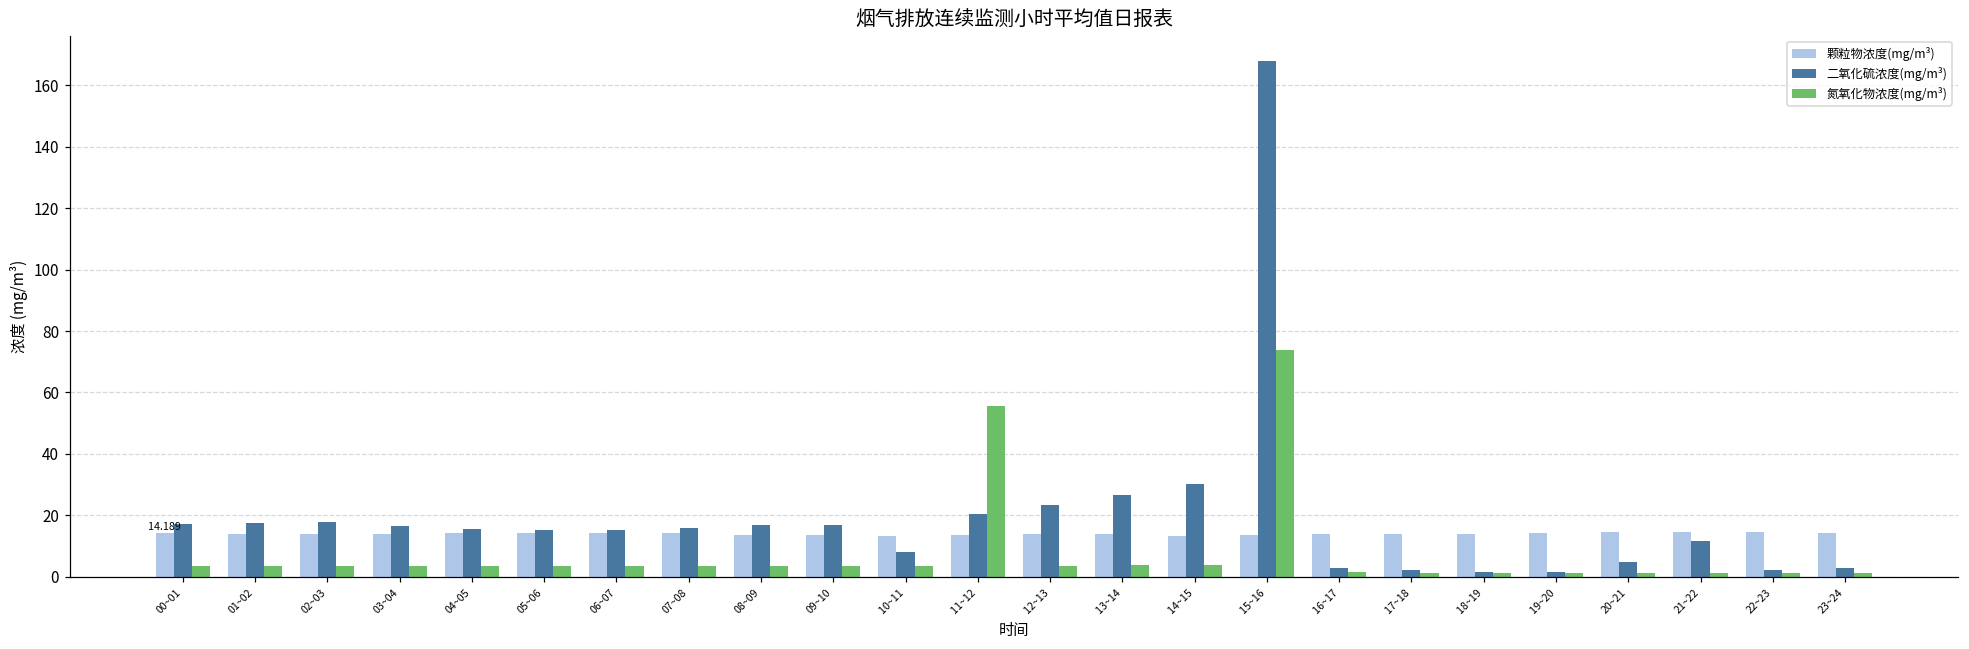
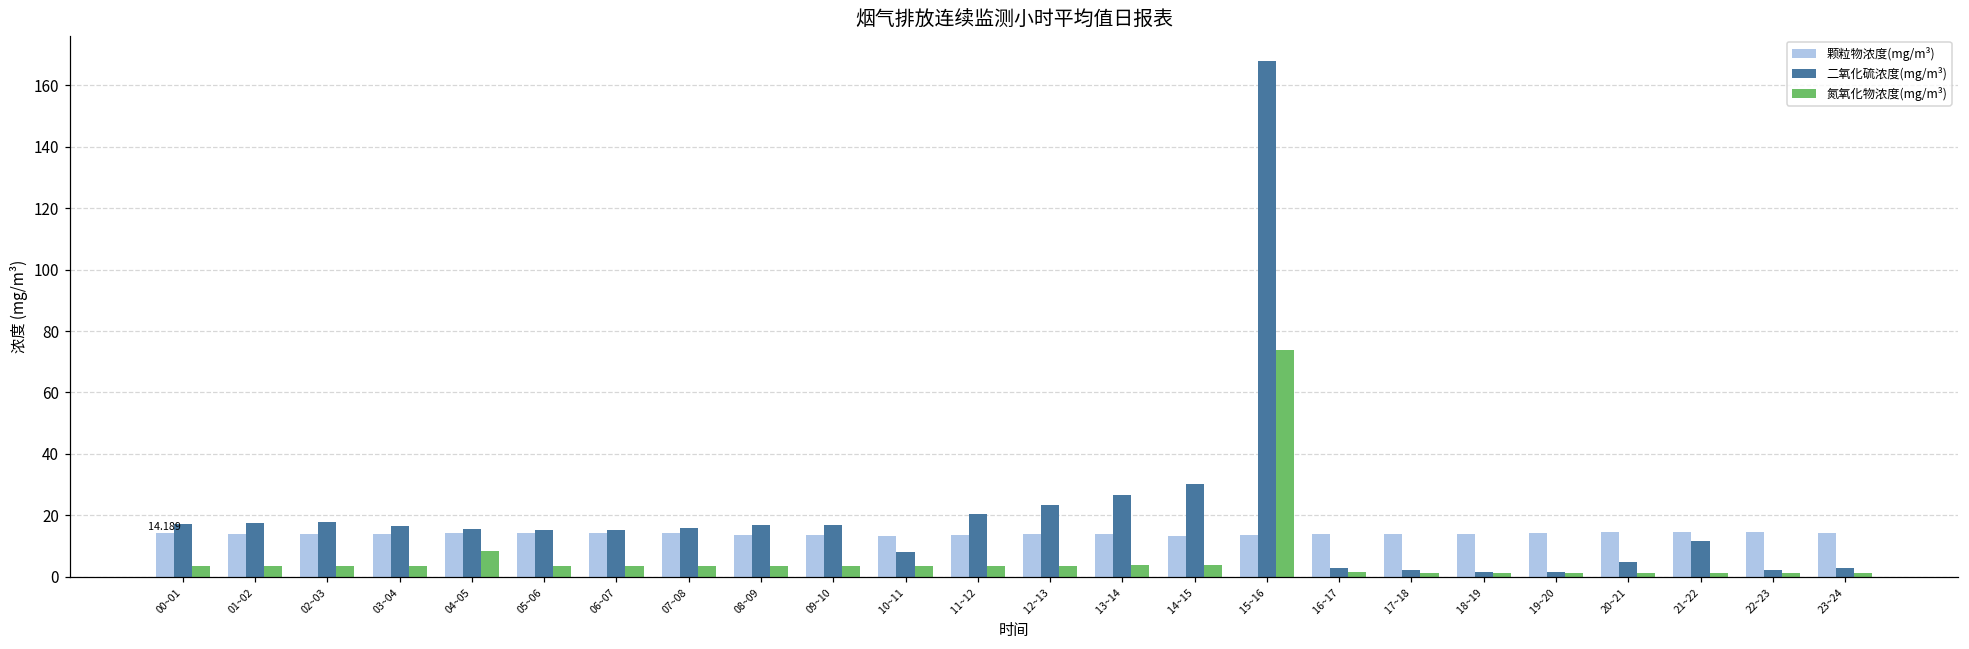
氮氧化物浓度(mg/m³), 04~05: 4 -> 8
氮氧化物浓度(mg/m³), 11~12: 56 -> 4
